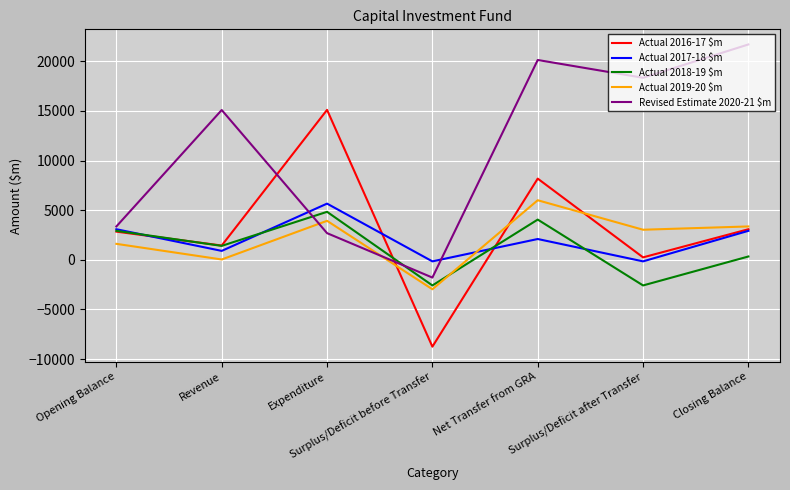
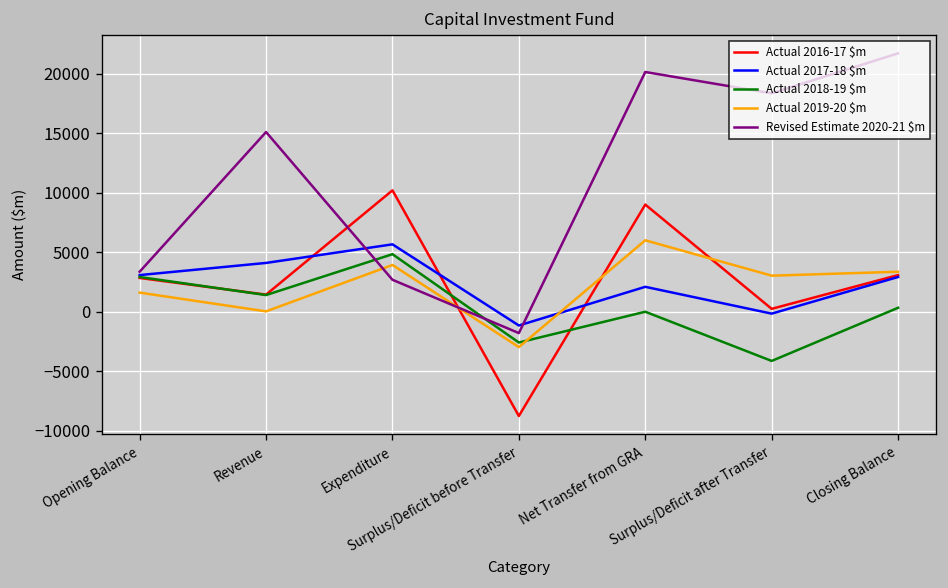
Actual 2017-18 $m, Revenue: 1000 -> 4000
Actual 2016-17 $m, Expenditure: 15000 -> 10000
Actual 2017-18 $m, Surplus/Deficit before Transfer: 0 -> -1000
Actual 2016-17 $m, Net Transfer from GRA: 8000 -> 9000
Actual 2018-19 $m, Net Transfer from GRA: 4000 -> 0
Actual 2018-19 $m, Surplus/Deficit after Transfer: -3000 -> -4000
